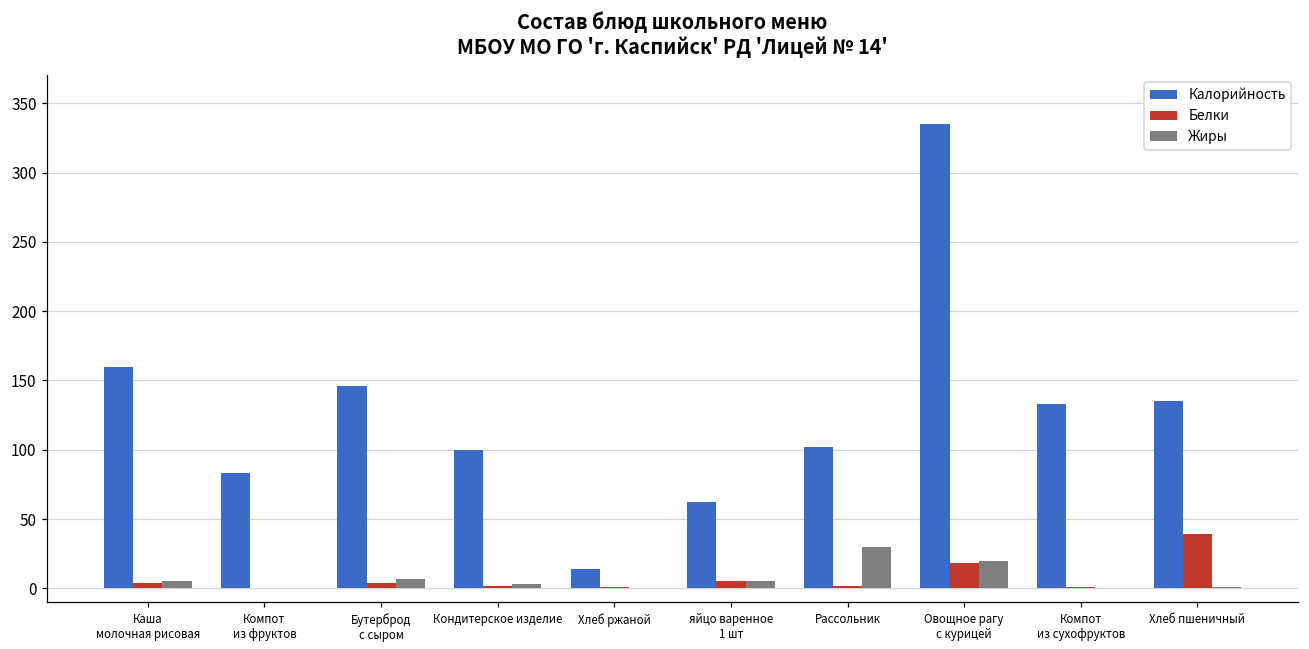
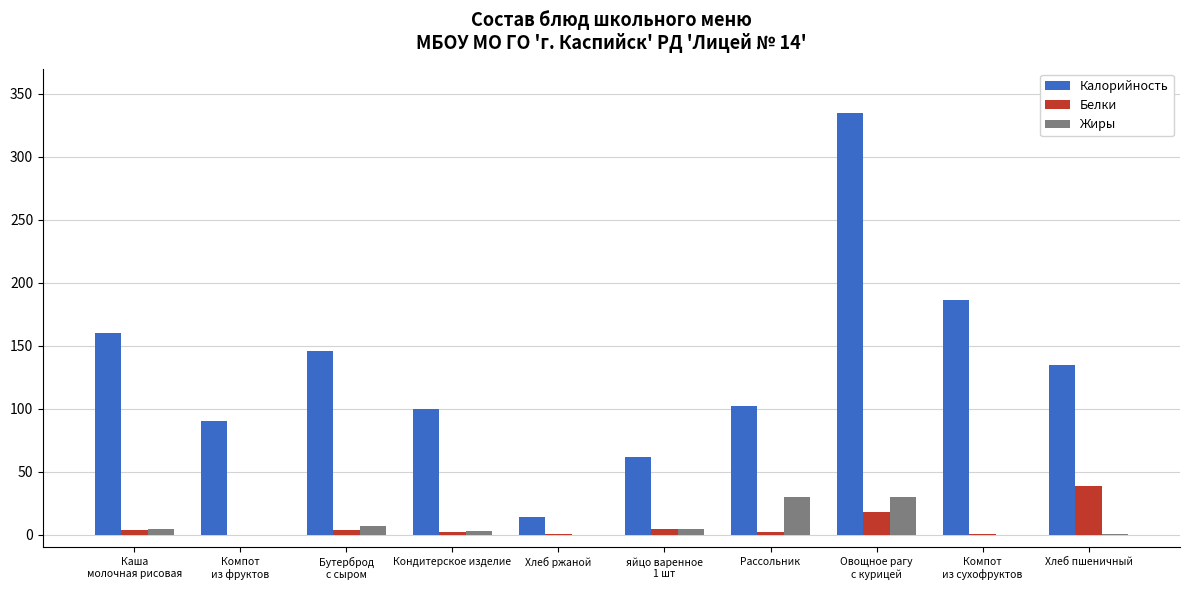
Калорийность, Компот из фруктов: 83 -> 90
Жиры, Овощное рагу с курицей: 20 -> 30
Калорийность, Компот из сухофруктов: 133 -> 186
